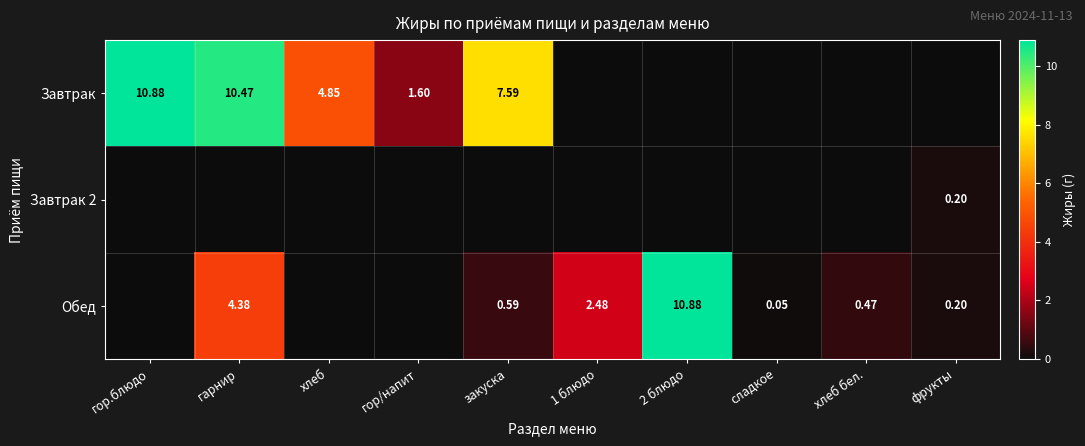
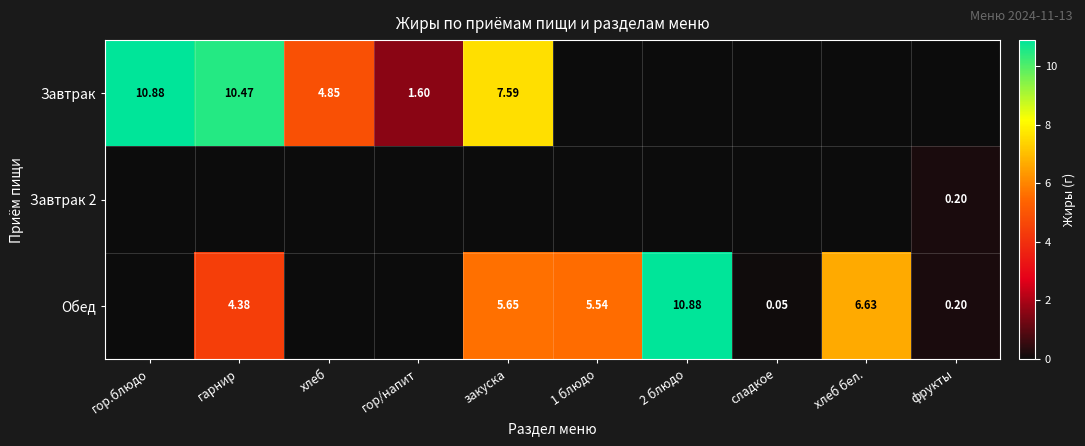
Обед, закуска: 0.59 -> 5.65
Обед, 1 блюдо: 2.48 -> 5.54
Обед, хлеб бел.: 0.47 -> 6.63
